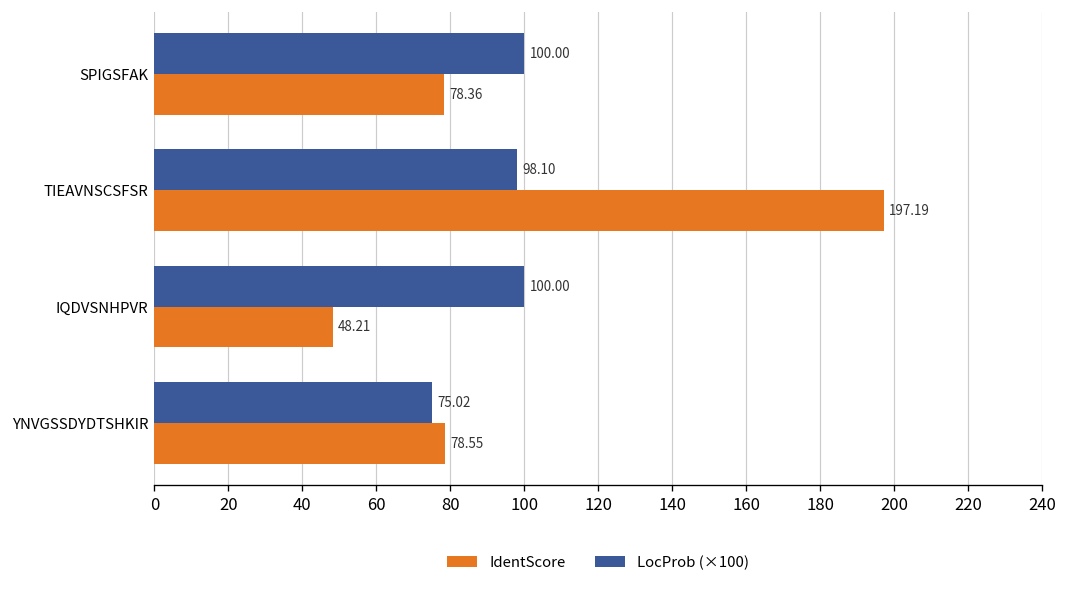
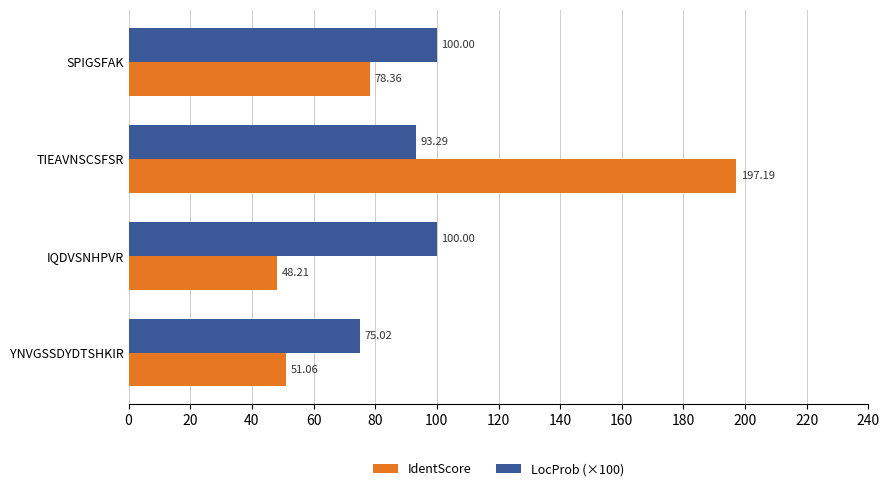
LocProb (×100), TIEAVNSCSFSR: 98.10 -> 93.29
IdentScore, YNVGSSDYDTSHKIR: 78.55 -> 51.06
